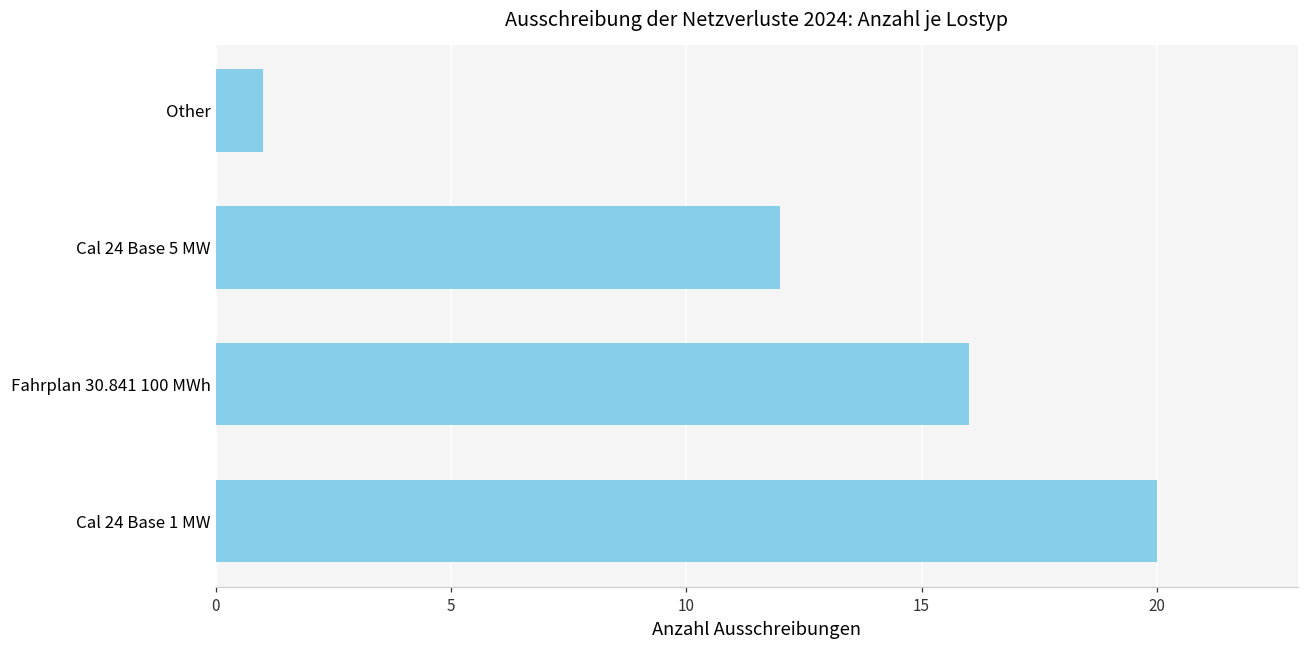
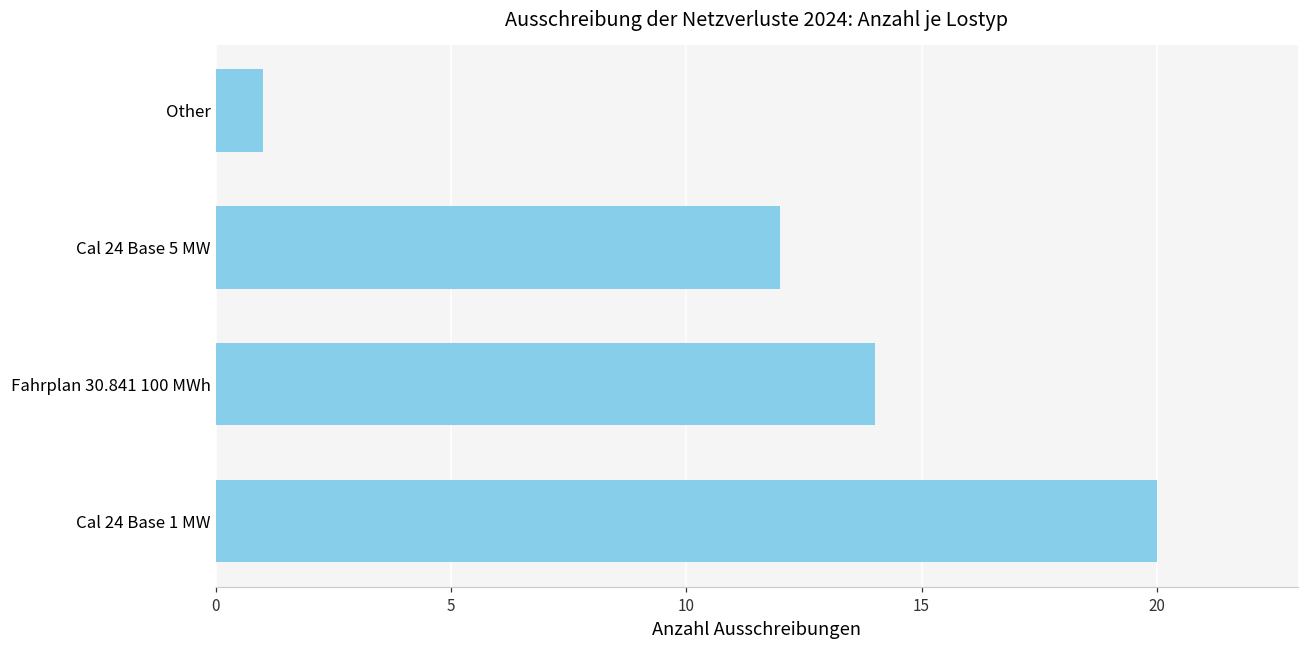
Fahrplan 30.841 100 MWh: 16 -> 14
